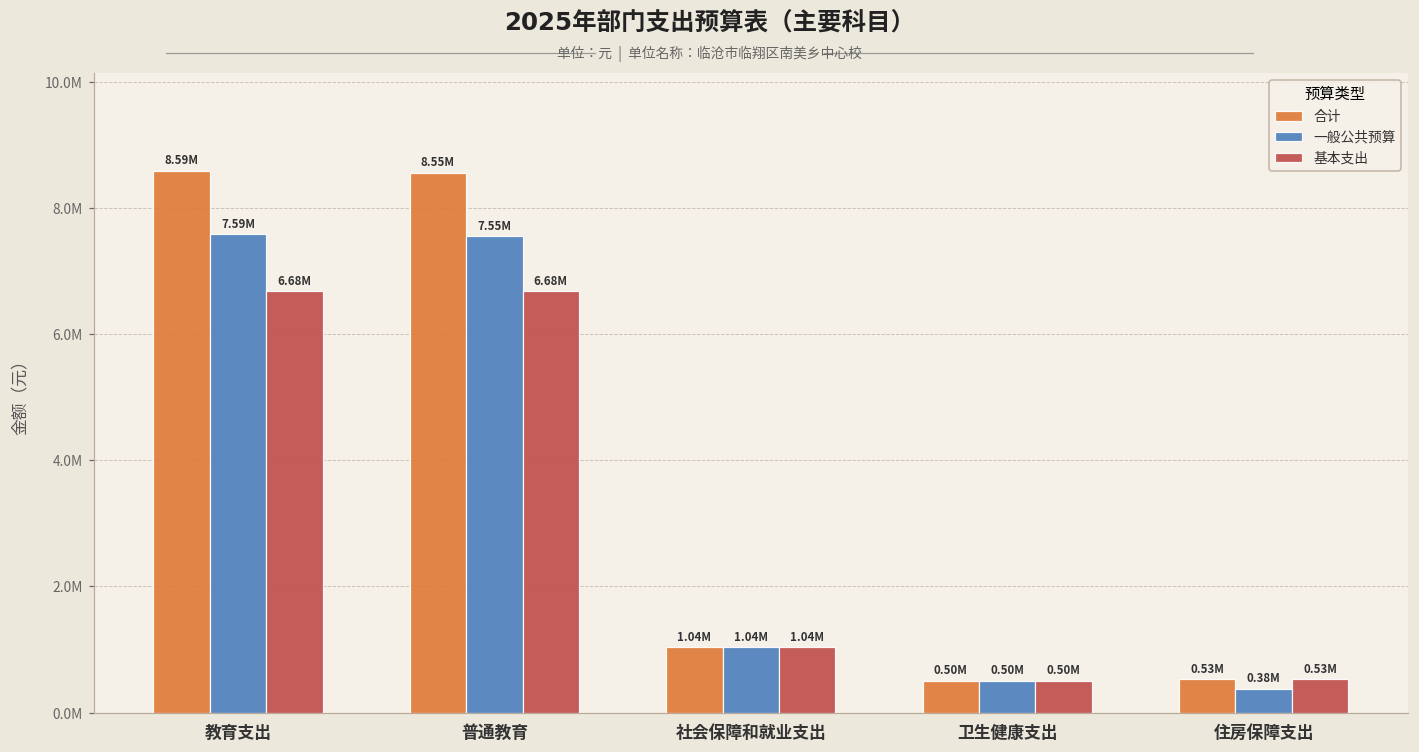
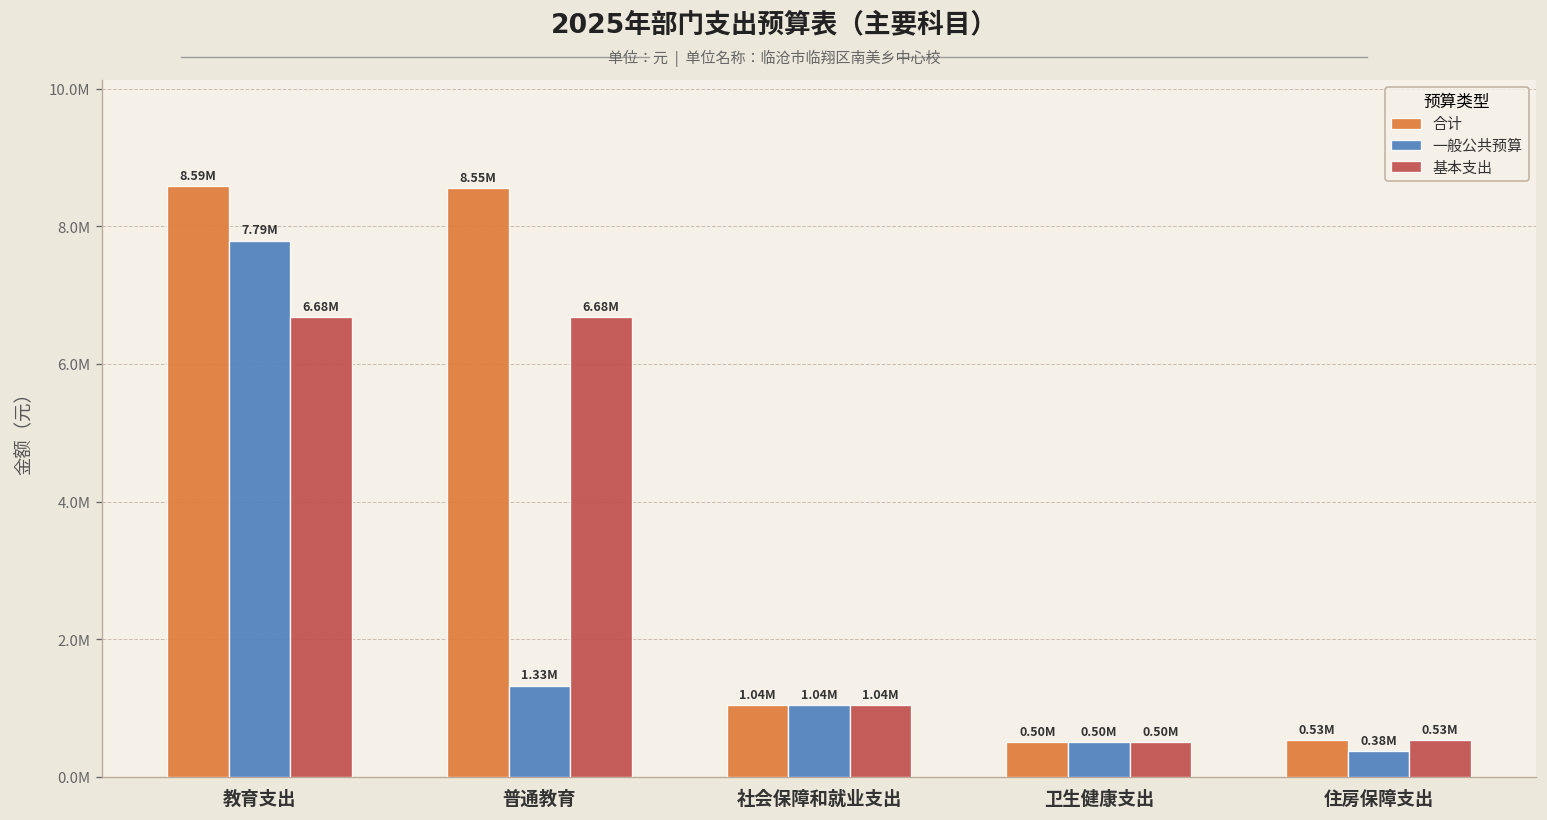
一般公共预算, 教育支出: 7.59M -> 7.79M
一般公共预算, 普通教育: 7.55M -> 1.33M
